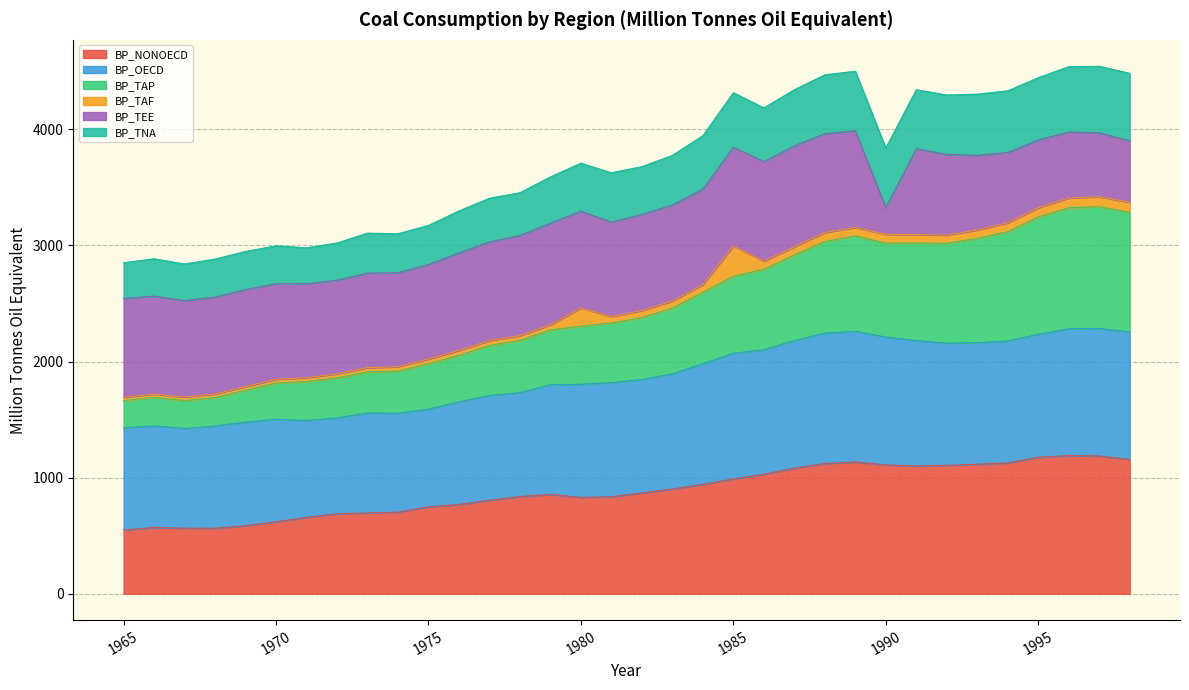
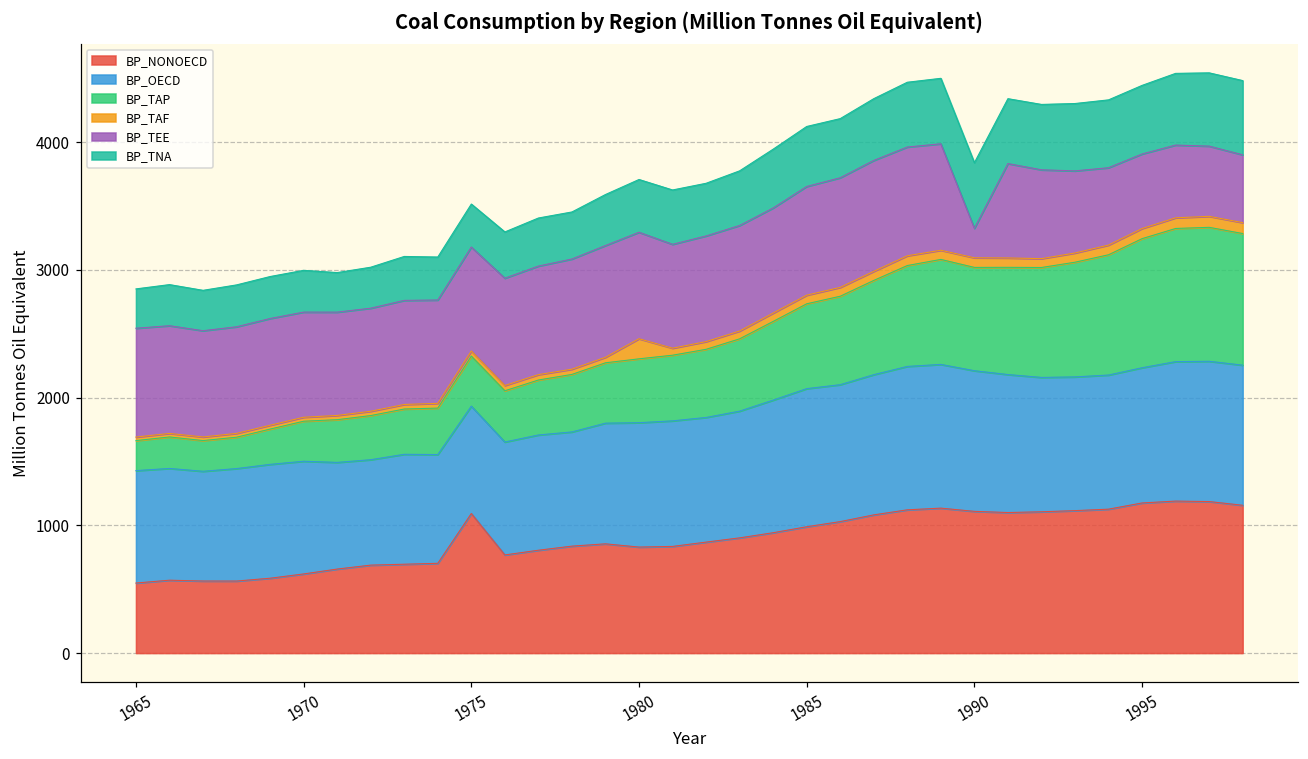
BP_NONOECD, 1975: 750 -> 1090
BP_TAF, 1985: 260 -> 70
